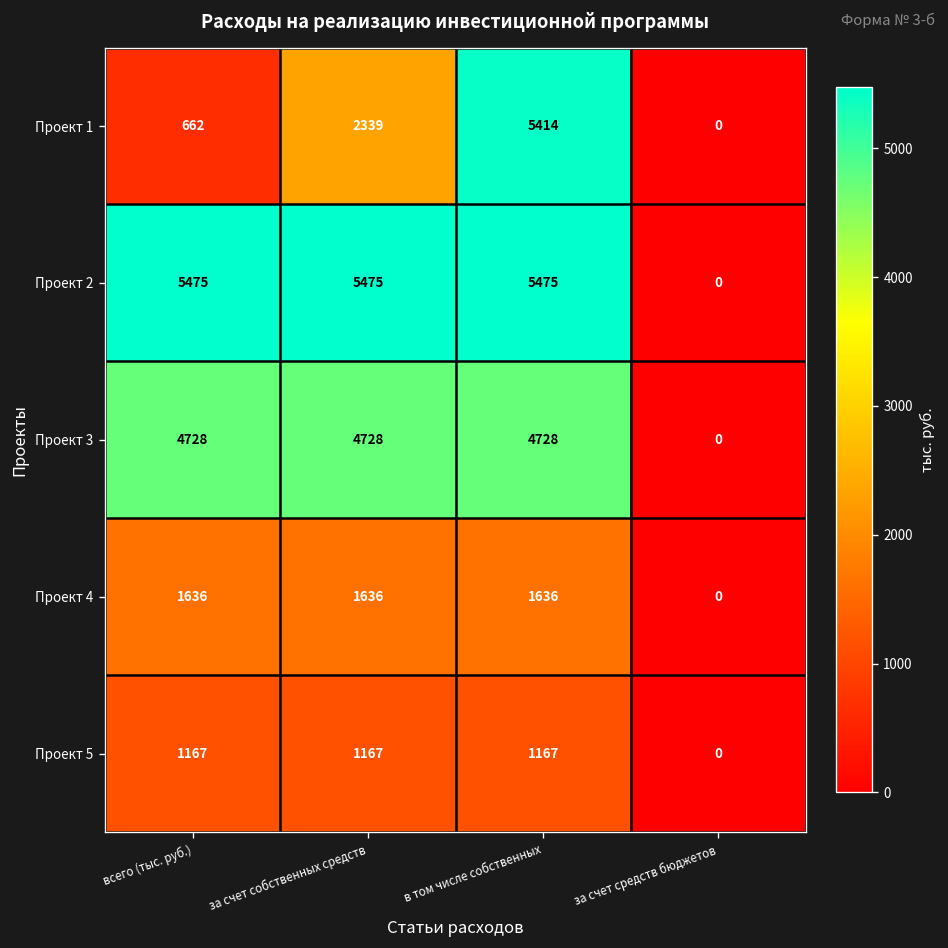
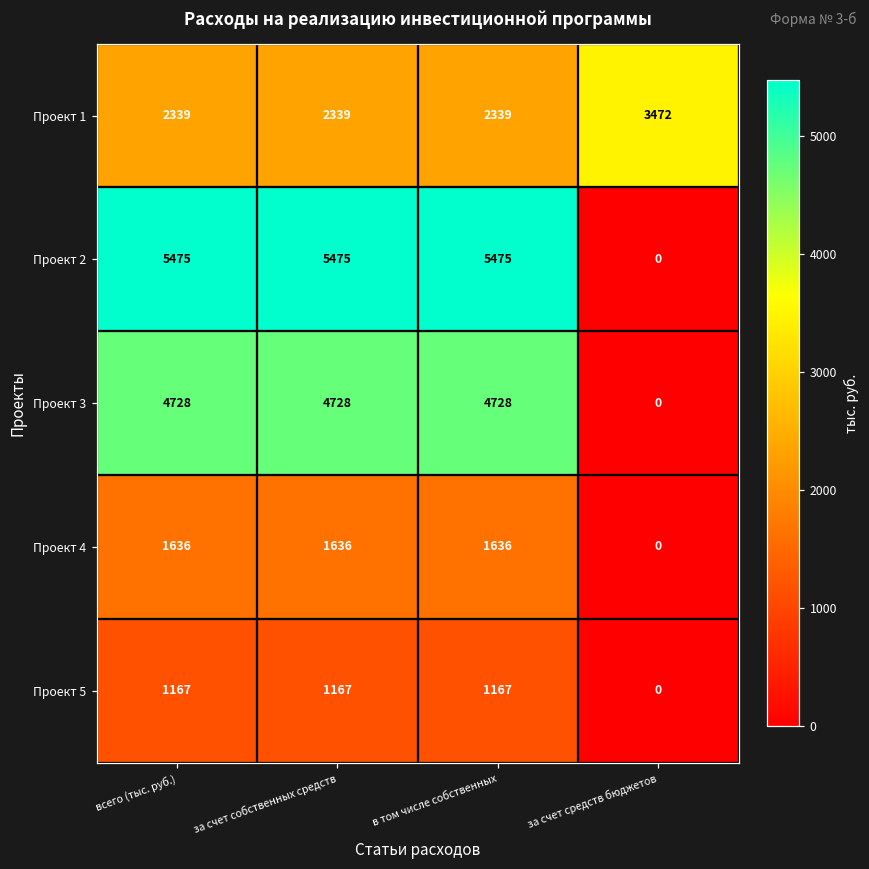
Проект 1, всего (тыс. руб.): 662 -> 2339
Проект 1, в том числе собственных: 5414 -> 2339
Проект 1, за счет средств бюджетов: 0 -> 3472
